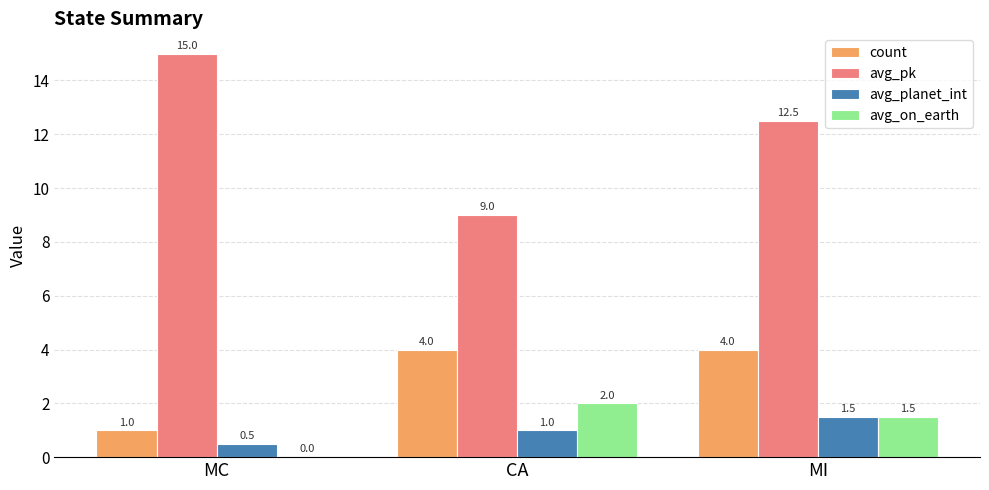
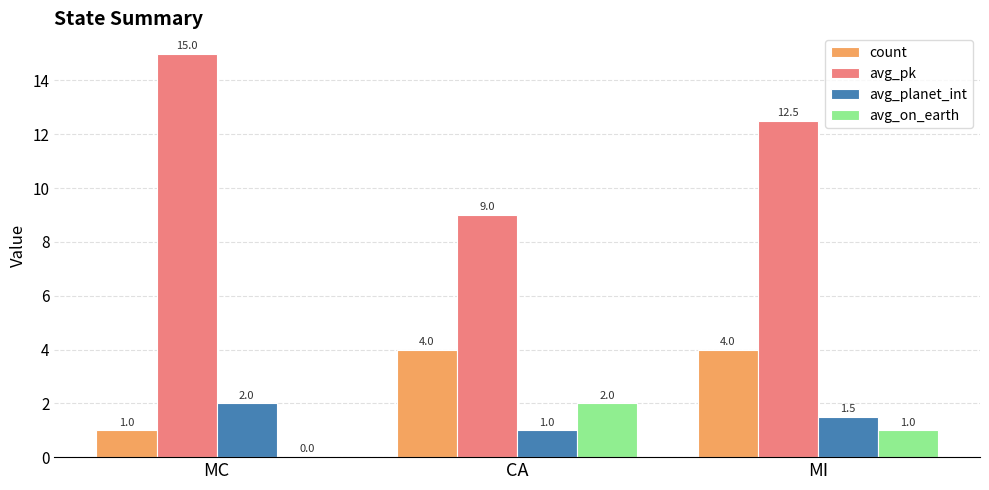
avg_planet_int, MC: 0.5 -> 2.0
avg_on_earth, MI: 1.5 -> 1.0
